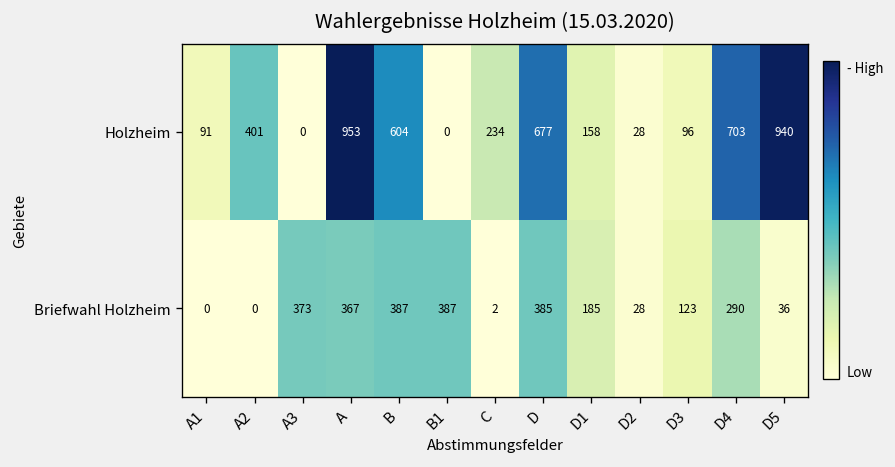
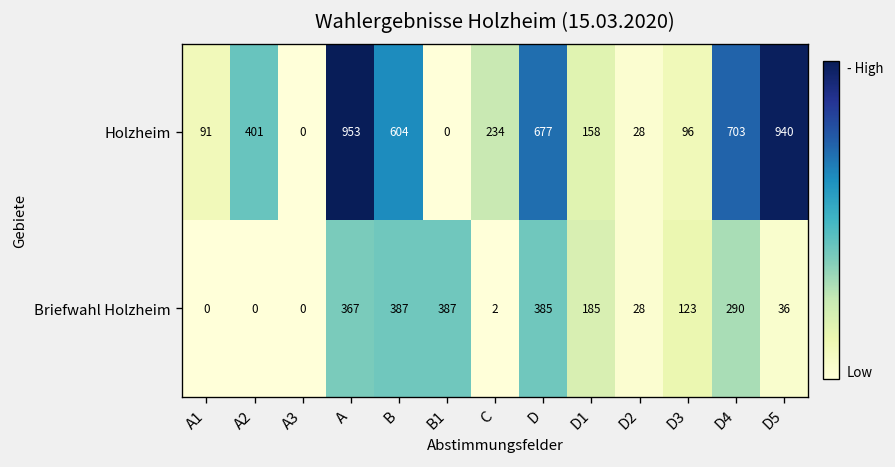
Briefwahl Holzheim, A3: 373 -> 0
